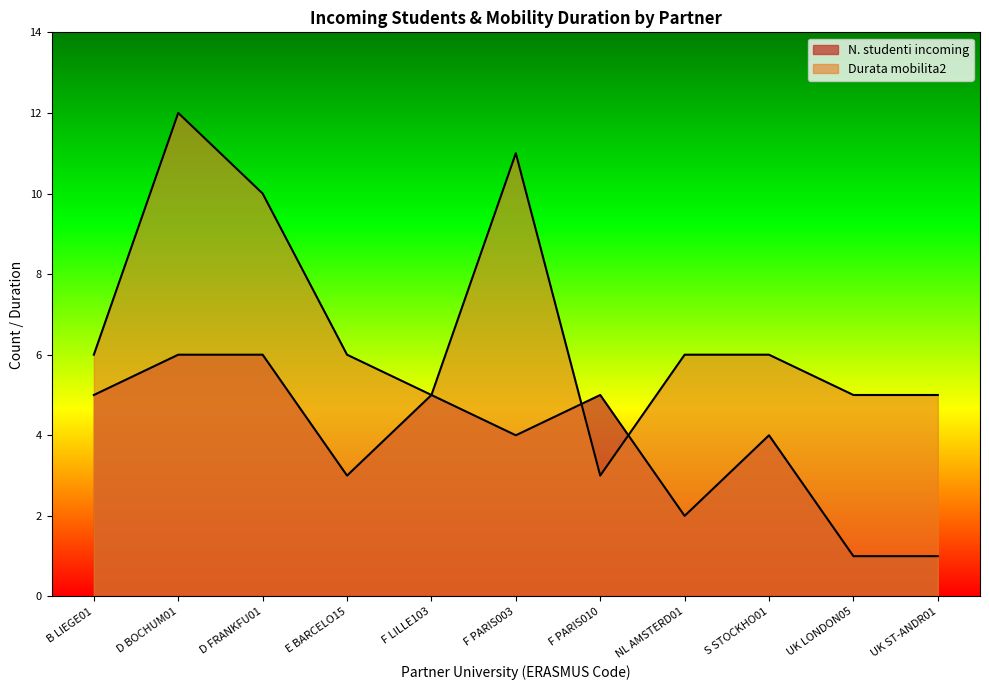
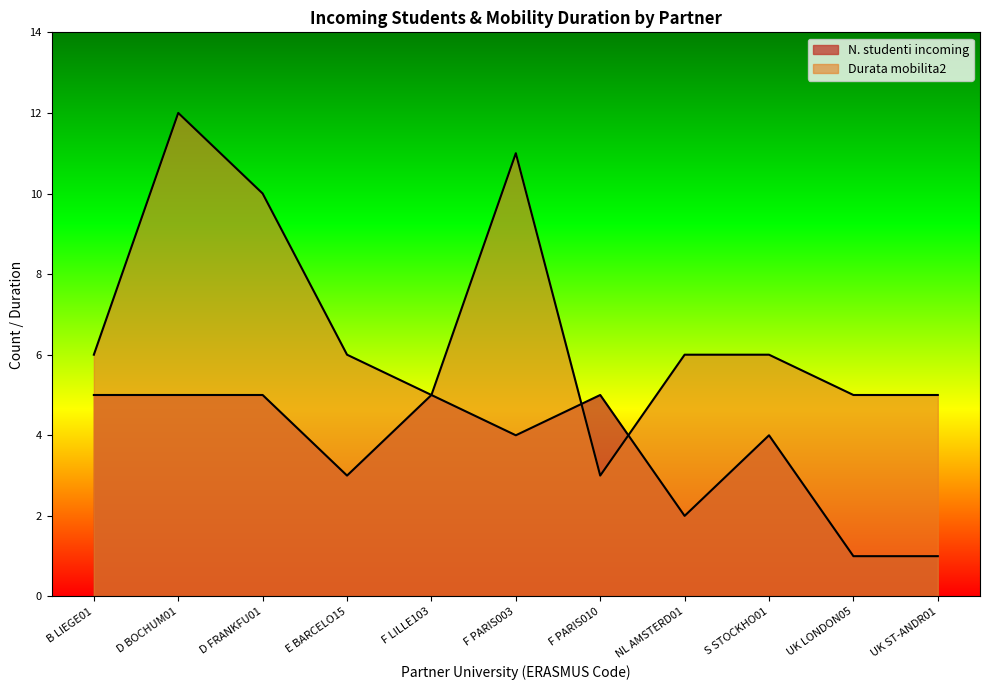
N. studenti incoming, D BOCHUM01: 6 -> 5
N. studenti incoming, D FRANKFU01: 6 -> 5
